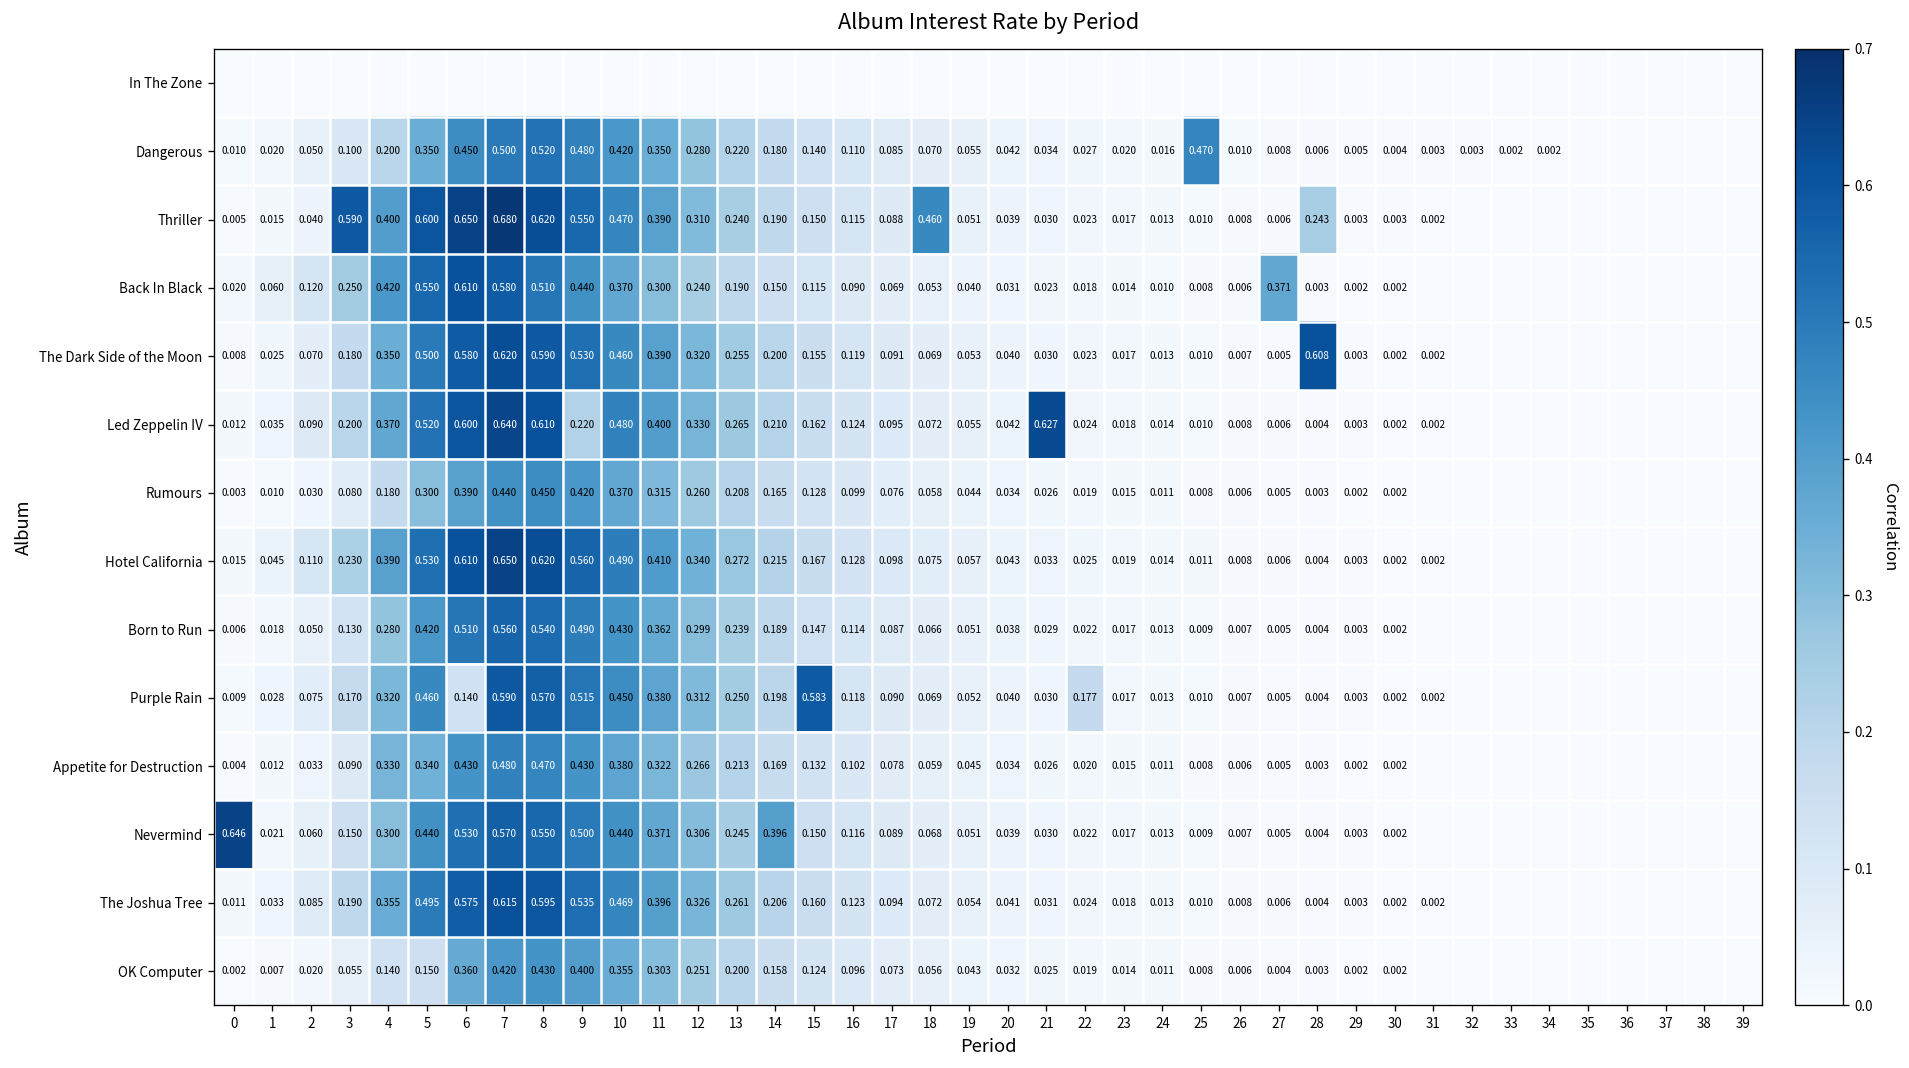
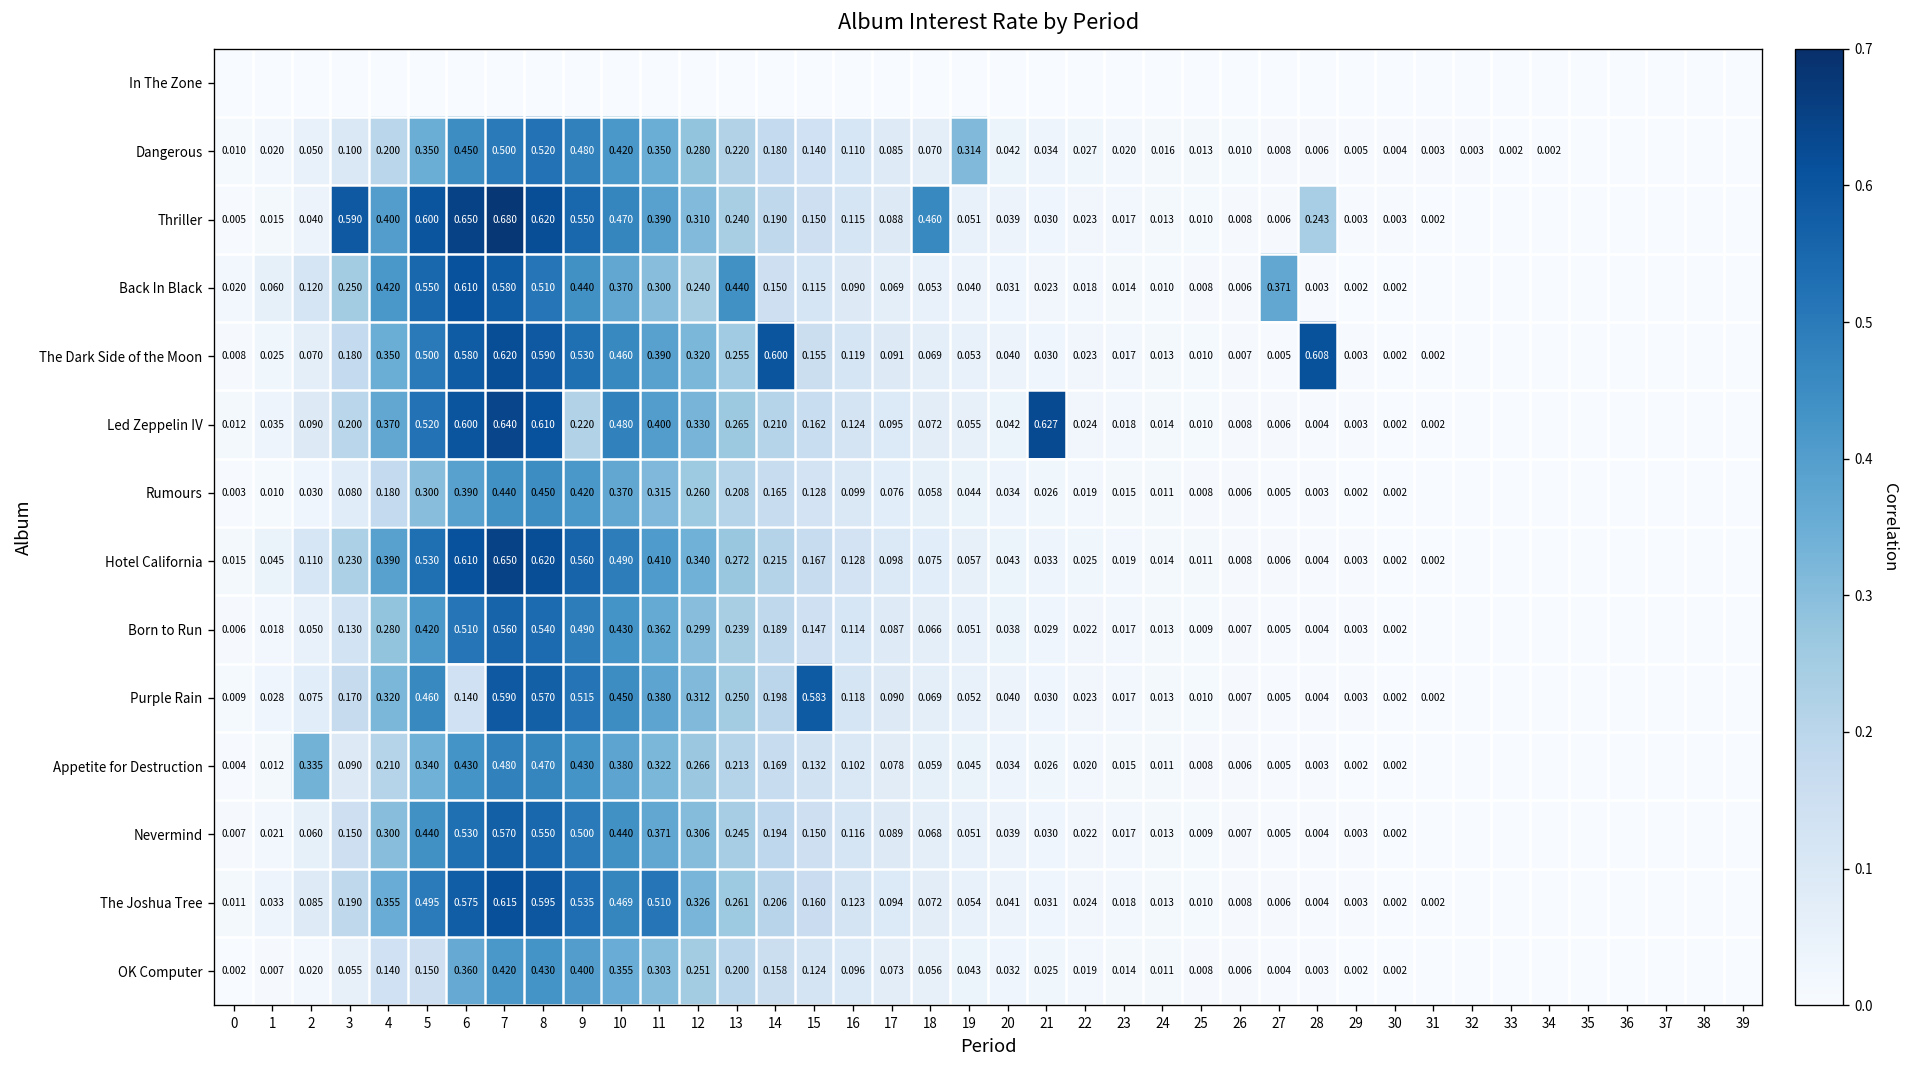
Dangerous, 19: 0.055 -> 0.314
Dangerous, 25: 0.470 -> 0.013
Back In Black, 13: 0.190 -> 0.440
The Dark Side of the Moon, 14: 0.200 -> 0.600
Purple Rain, 22: 0.177 -> 0.023
Appetite for Destruction, 2: 0.033 -> 0.335
Appetite for Destruction, 4: 0.330 -> 0.210
Nevermind, 0: 0.646 -> 0.007
Nevermind, 14: 0.396 -> 0.194
The Joshua Tree, 11: 0.396 -> 0.510
